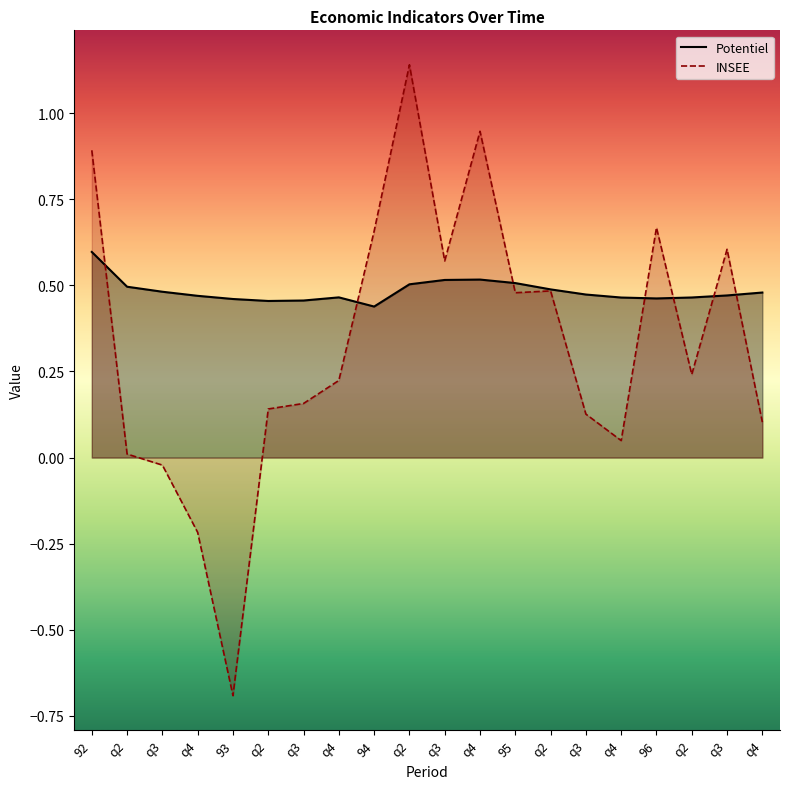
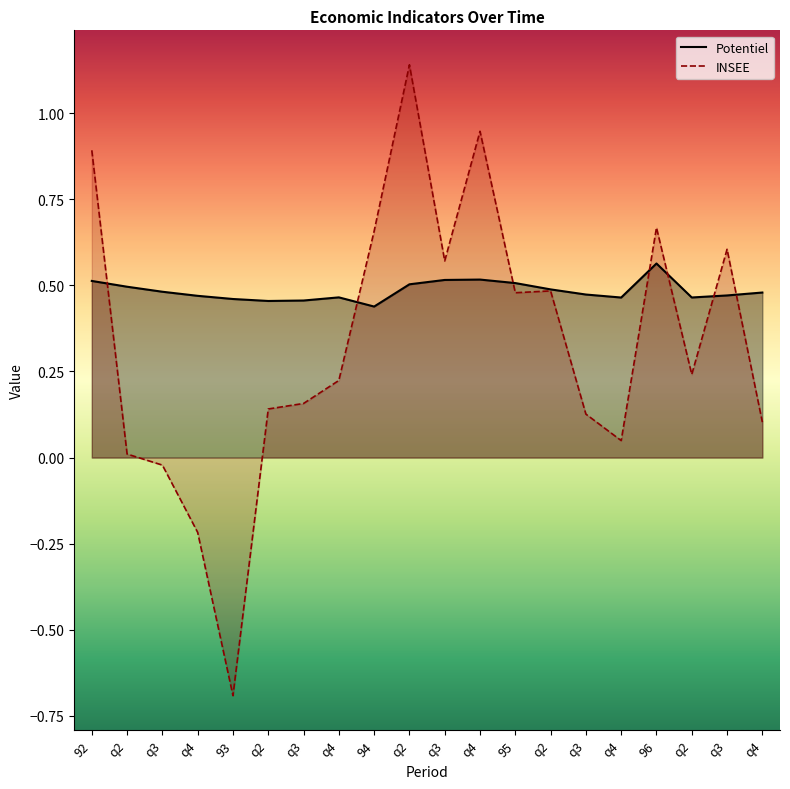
Potentiel, 92: 0.60 -> 0.51
Potentiel, 96: 0.46 -> 0.56
